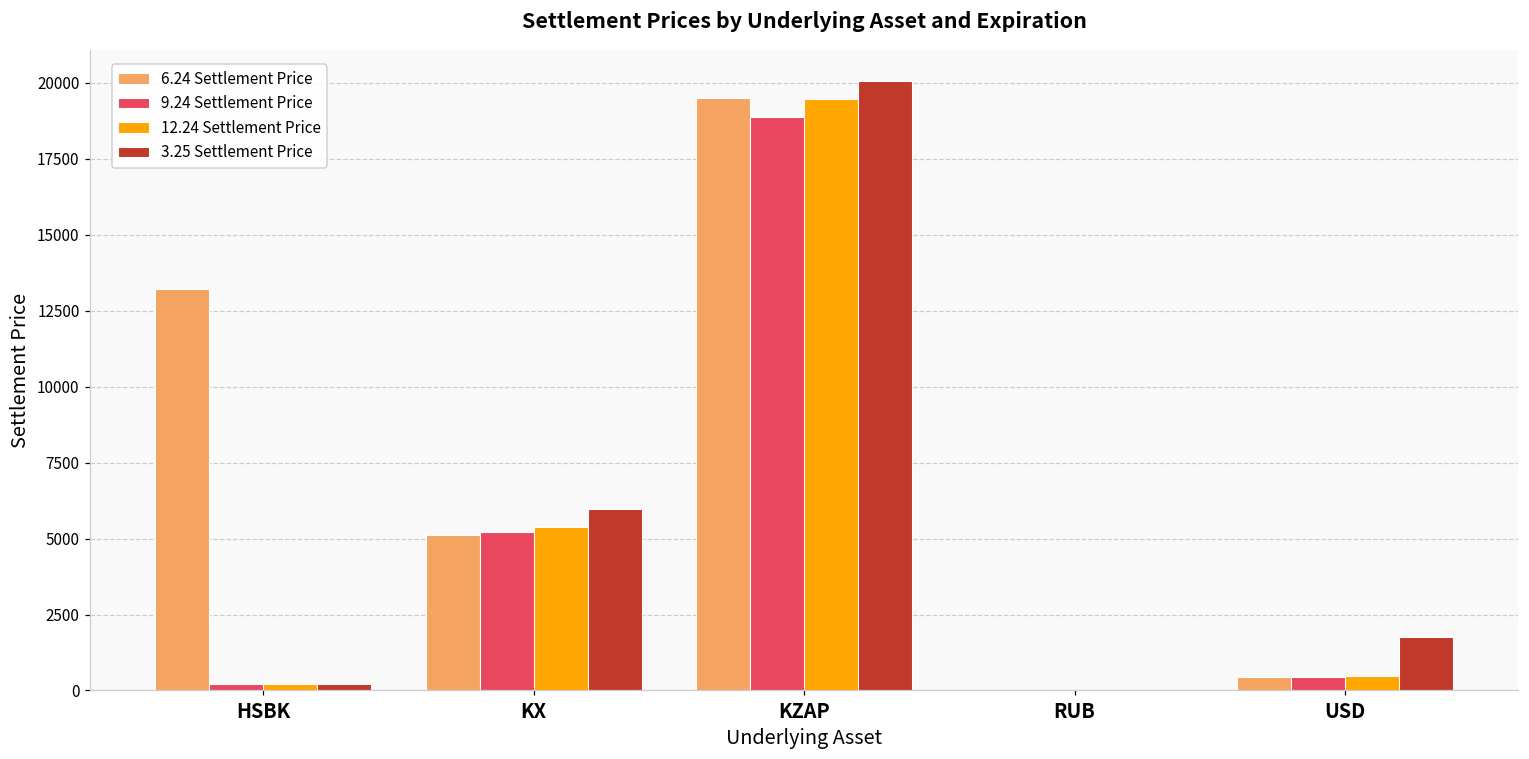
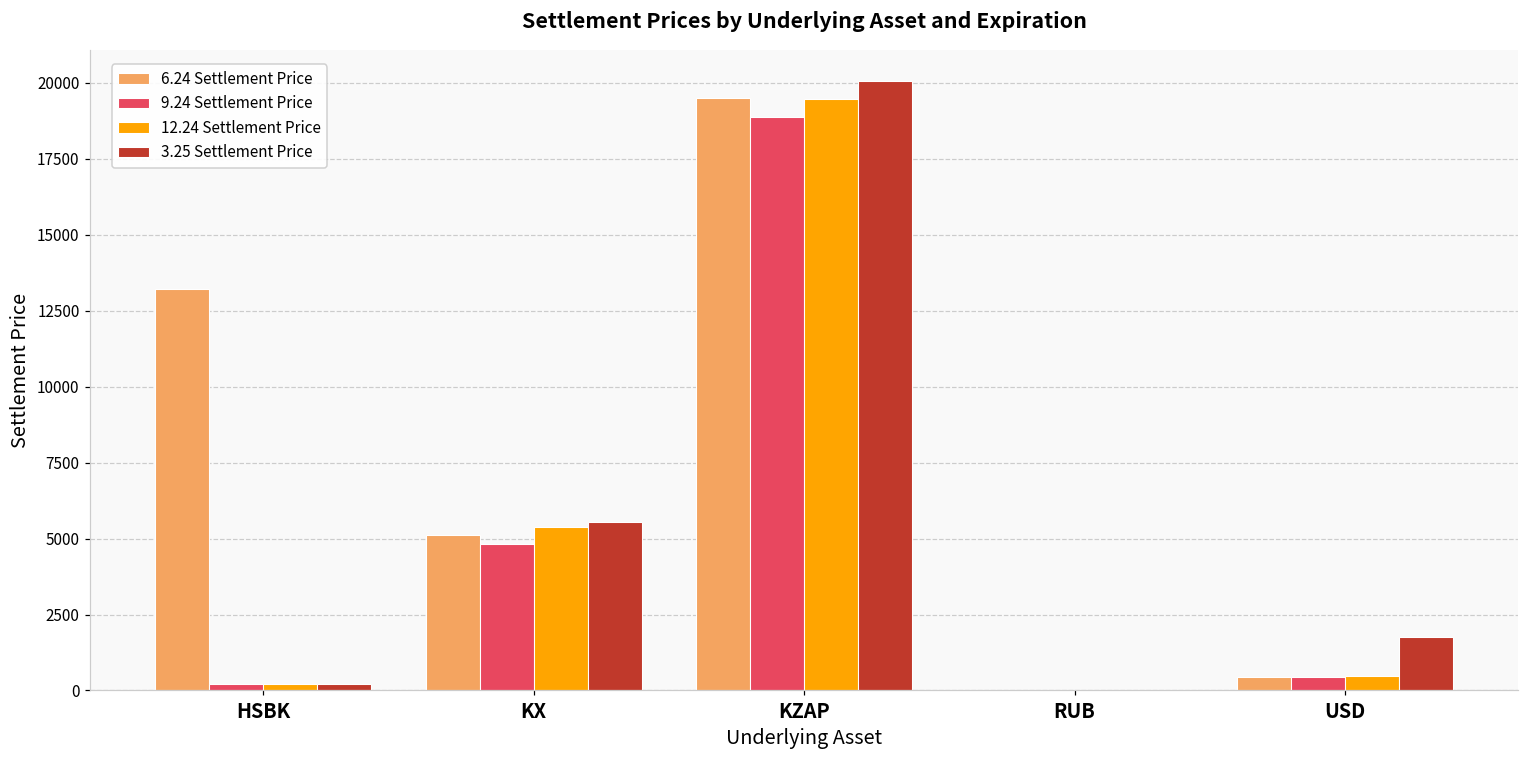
9.24 Settlement Price, KX: 5200 -> 4800
3.25 Settlement Price, KX: 6000 -> 5500
